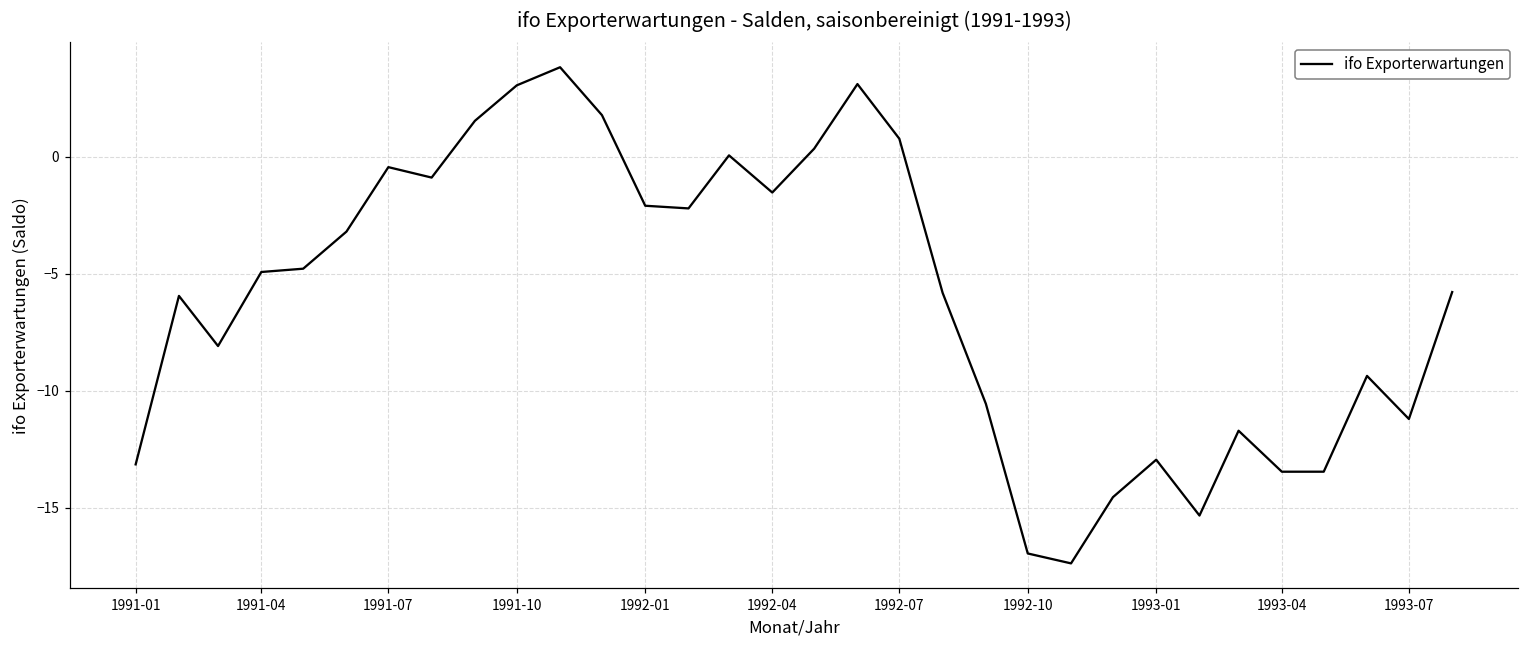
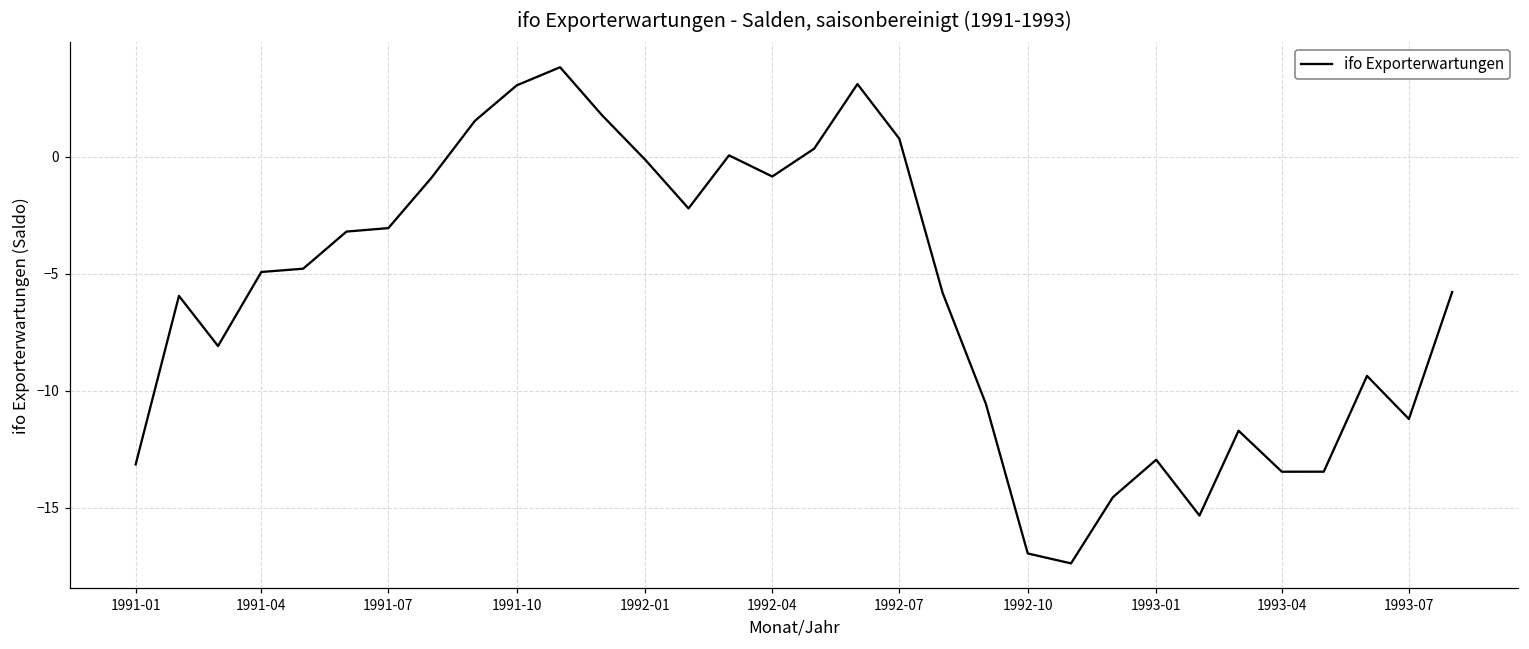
1991-07: -0.4 -> -3.0
1992-01: -2.1 -> -0.1
1992-04: -1.5 -> -0.8
